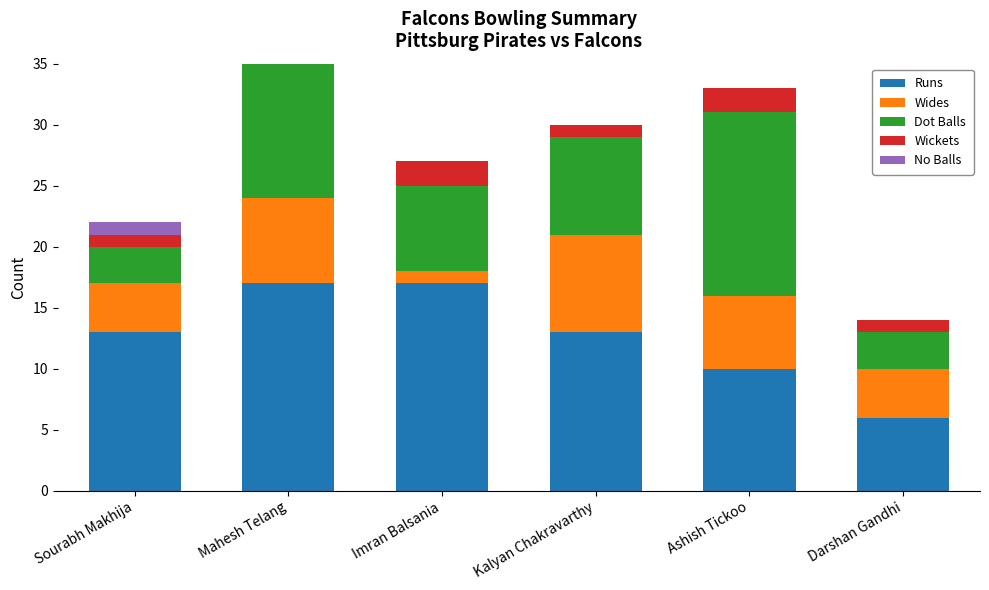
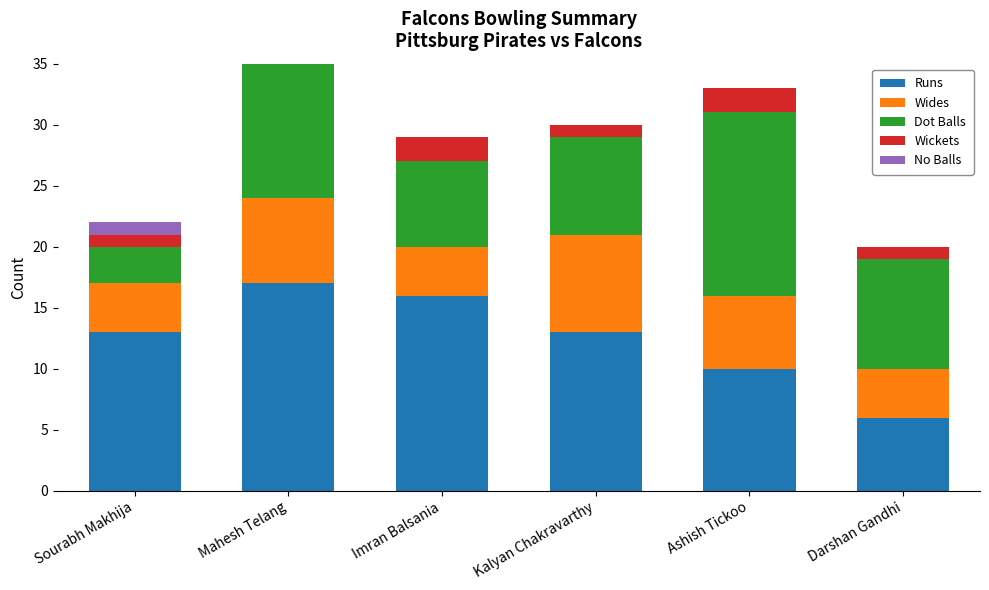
Runs, Imran Balsania: 17 -> 16
Wides, Imran Balsania: 1 -> 4
Dot Balls, Darshan Gandhi: 3 -> 9
